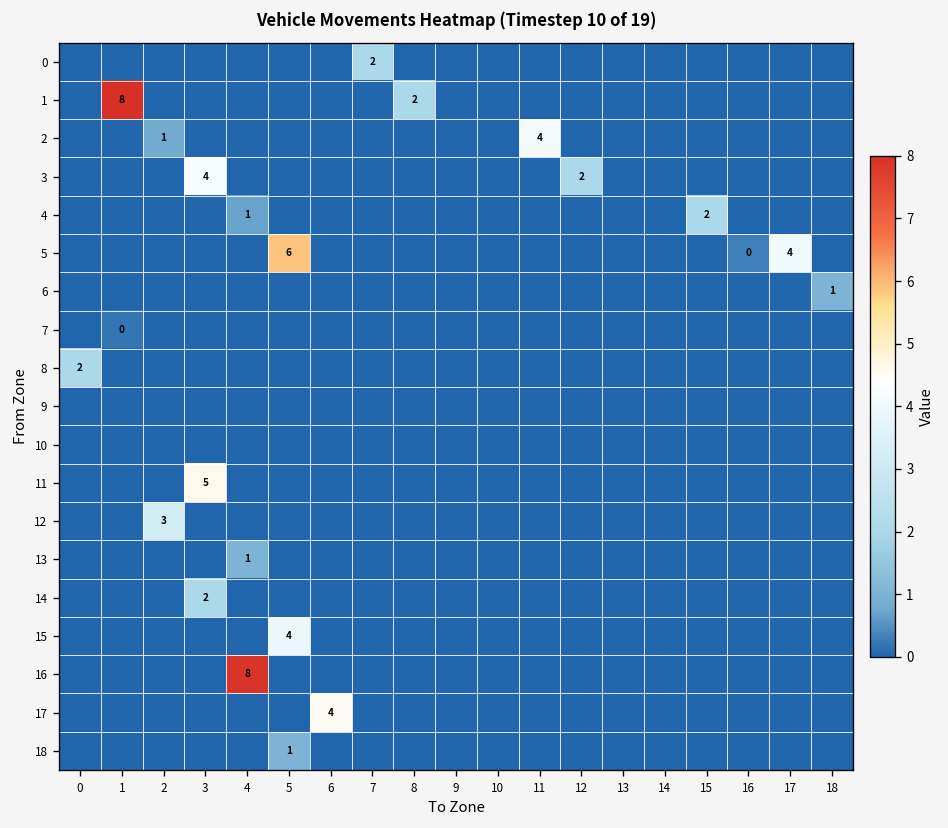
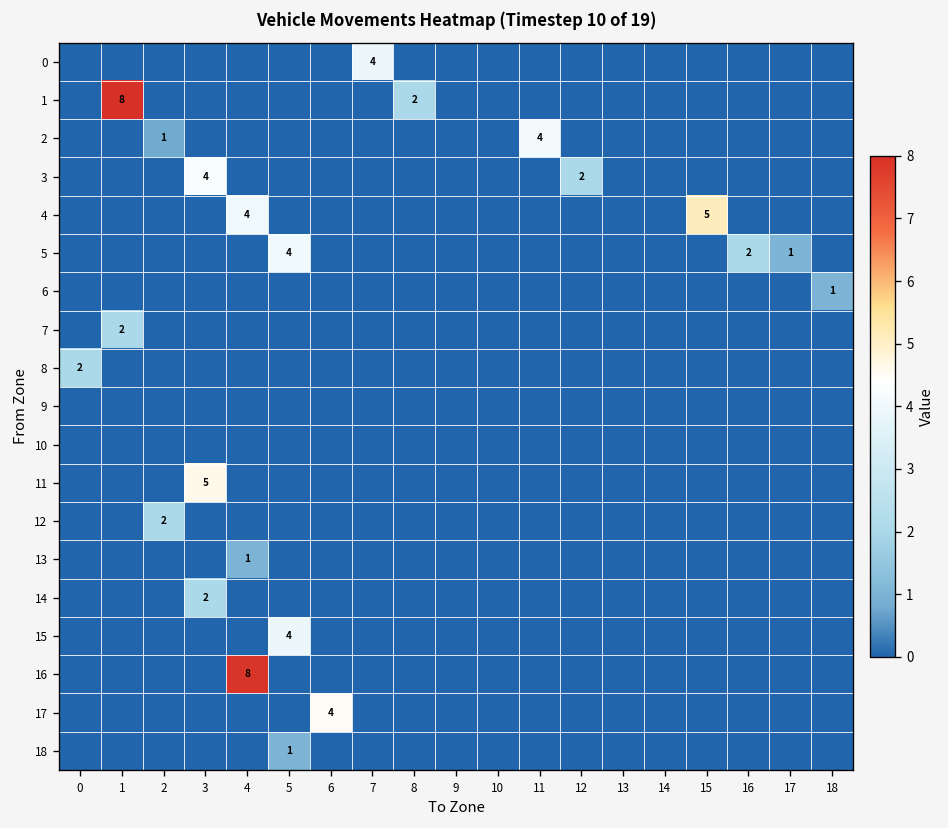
0, 7: 2 -> 4
4, 4: 1 -> 4
4, 15: 2 -> 5
5, 5: 6 -> 4
5, 16: 0 -> 2
5, 17: 4 -> 1
7, 1: 0 -> 2
12, 2: 3 -> 2
